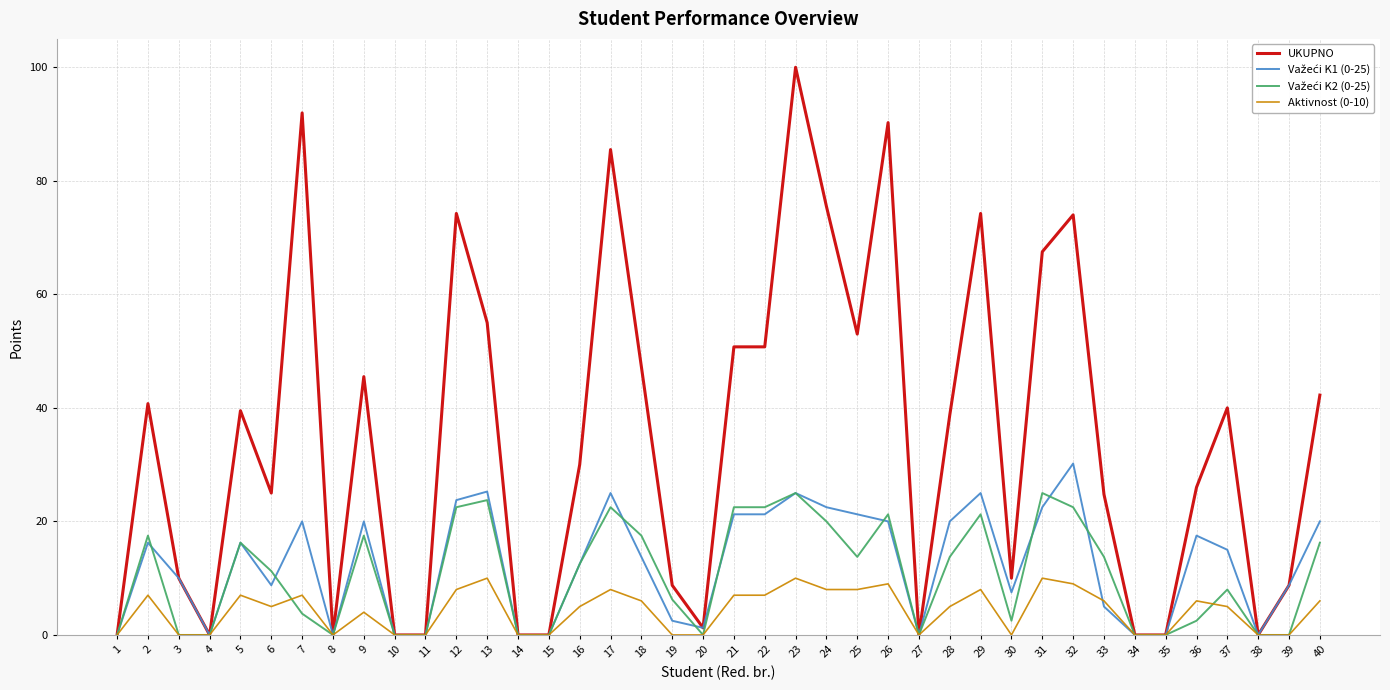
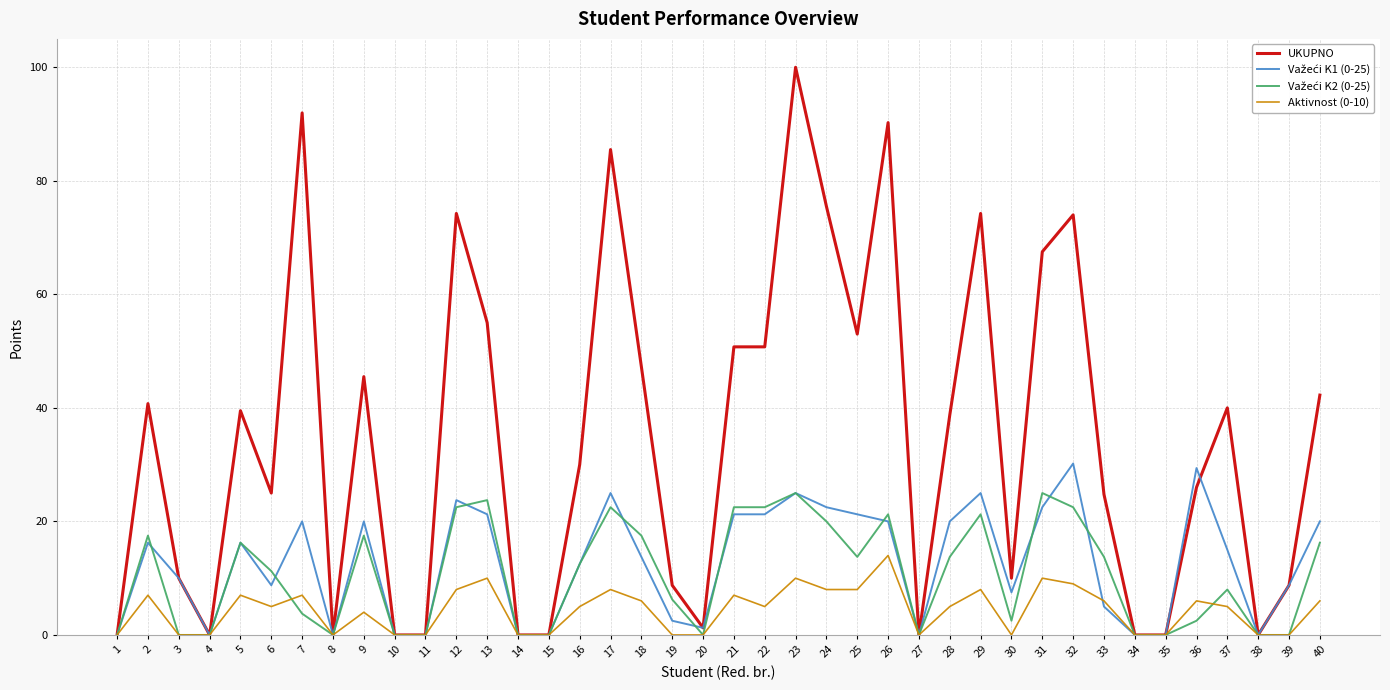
Važeći K1 (0-25), 13: 25 -> 21
Aktivnost (0-10), 22: 7 -> 5
Aktivnost (0-10), 26: 9 -> 14
Važeći K1 (0-25), 36: 18 -> 29
